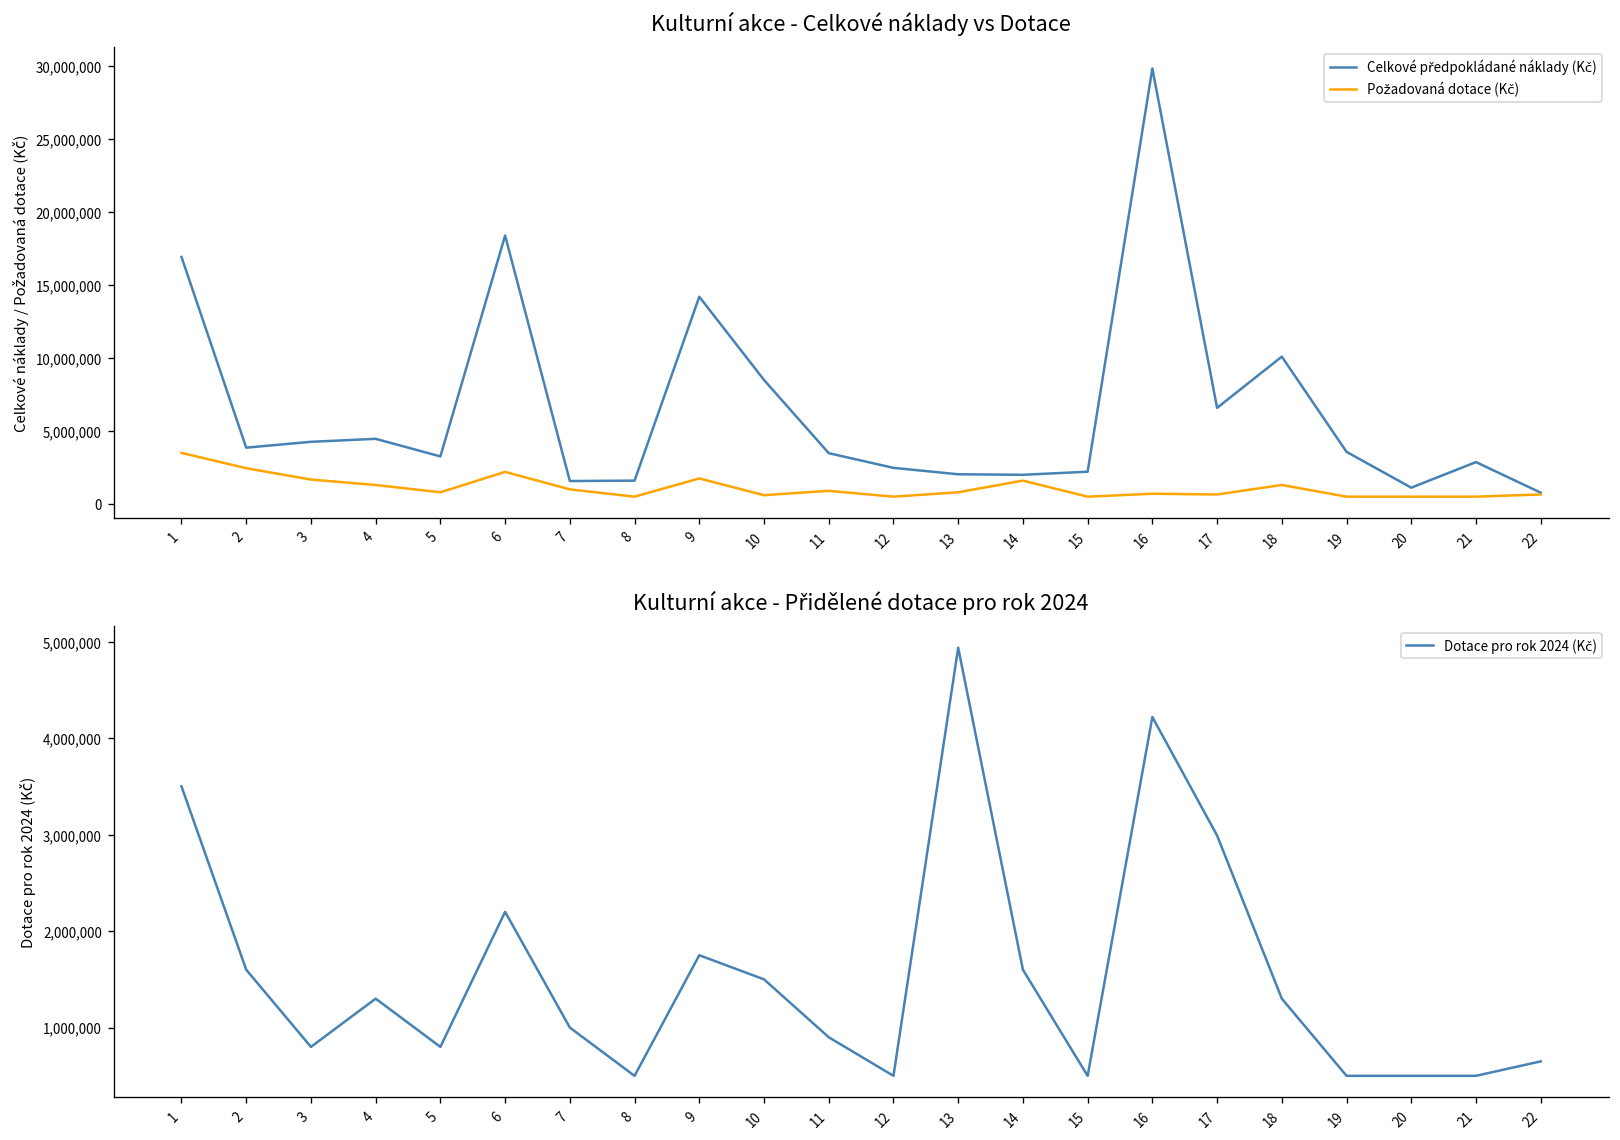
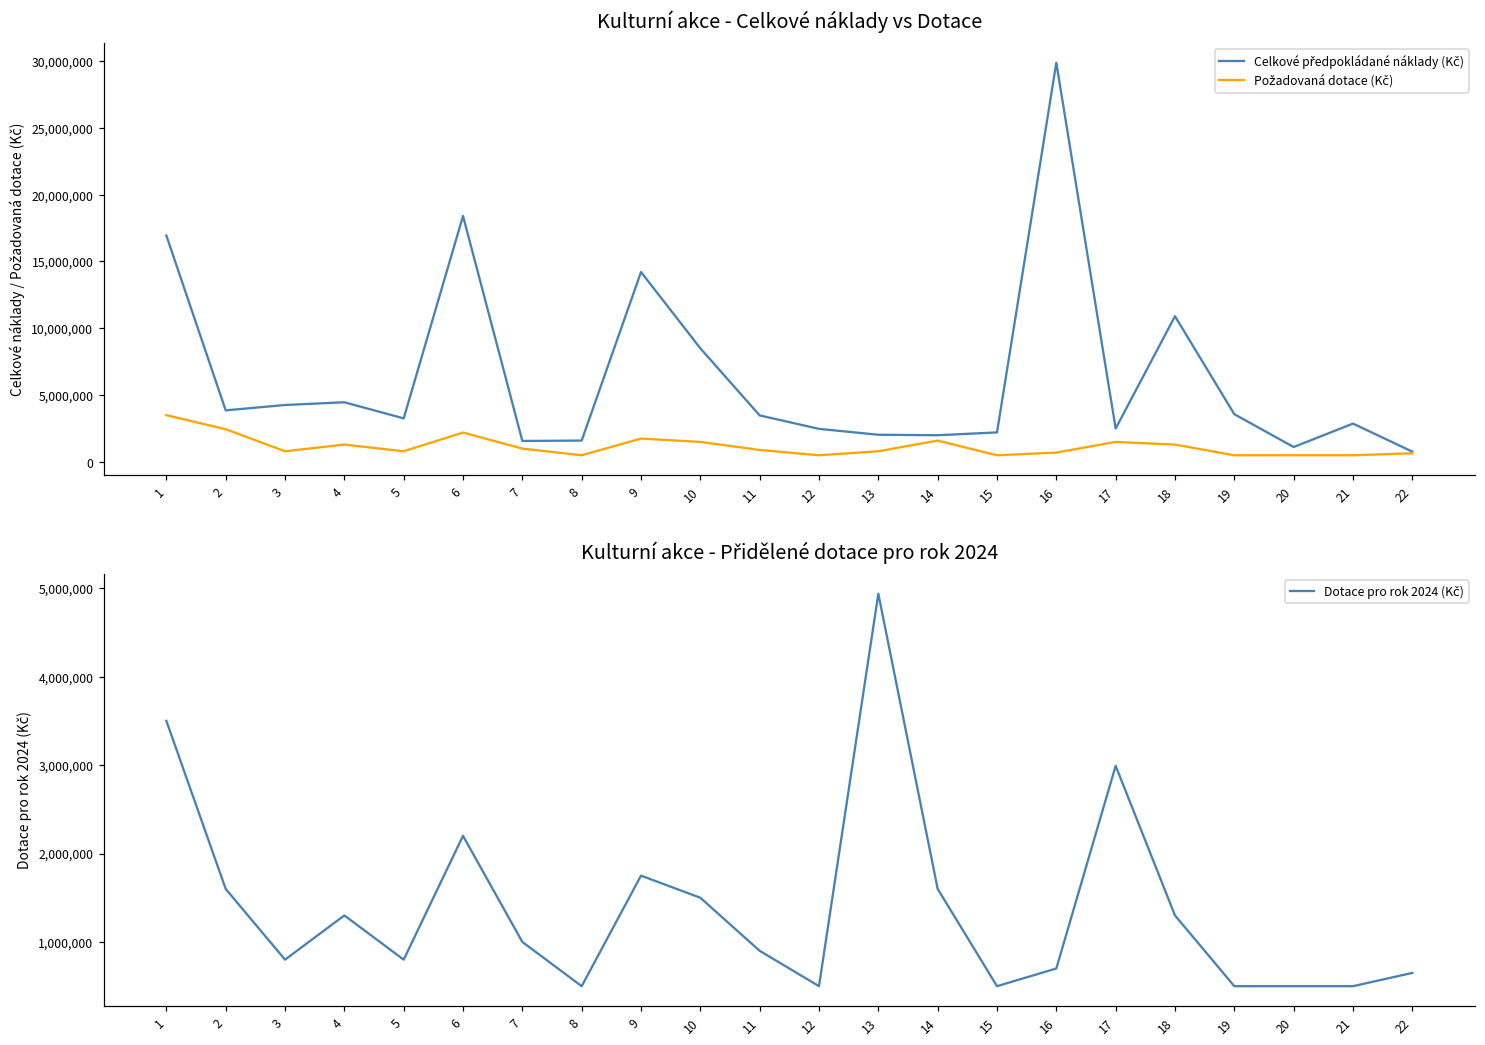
Kulturní akce - Celkové náklady vs Dotace, Požadovaná dotace (Kč), 3: 1,700,000 -> 800,000
Kulturní akce - Celkové náklady vs Dotace, Požadovaná dotace (Kč), 10: 600,000 -> 1,500,000
Kulturní akce - Celkové náklady vs Dotace, Celkové předpokládané náklady (Kč), 17: 6,600,000 -> 2,500,000
Kulturní akce - Celkové náklady vs Dotace, Požadovaná dotace (Kč), 17: 600,000 -> 1,500,000
Kulturní akce - Celkové náklady vs Dotace, Celkové předpokládané náklady (Kč), 18: 10,100,000 -> 10,900,000
Kulturní akce - Přidělené dotace pro rok 2024, 16: 4,200,000 -> 700,000
